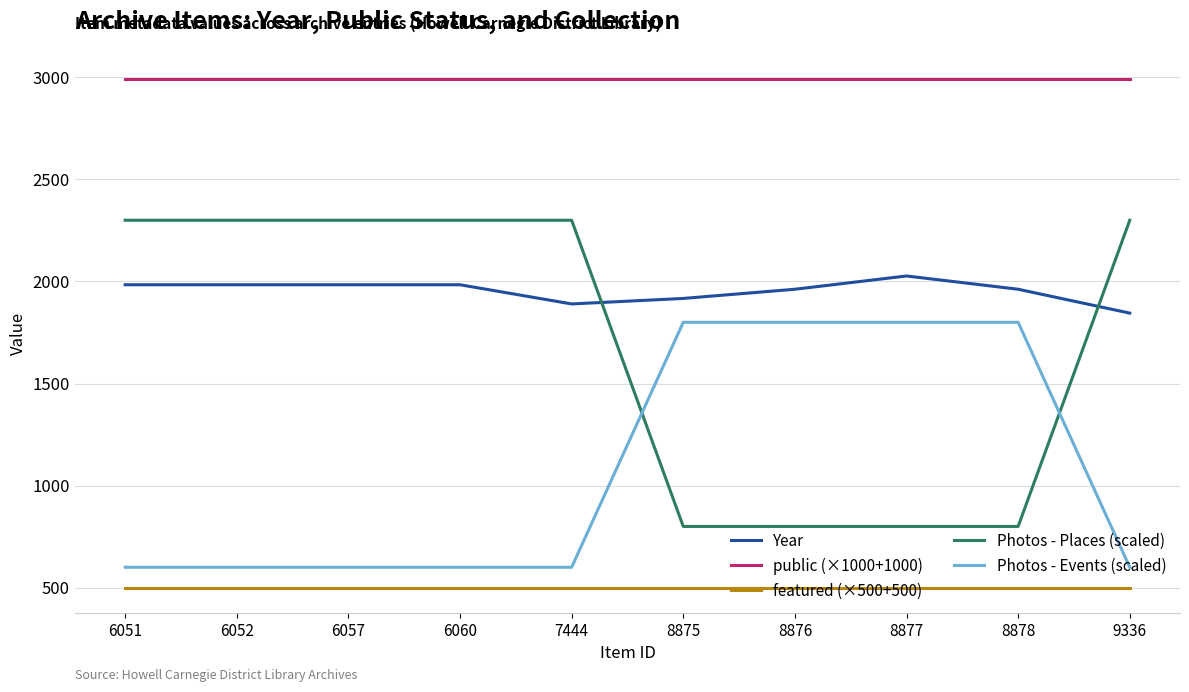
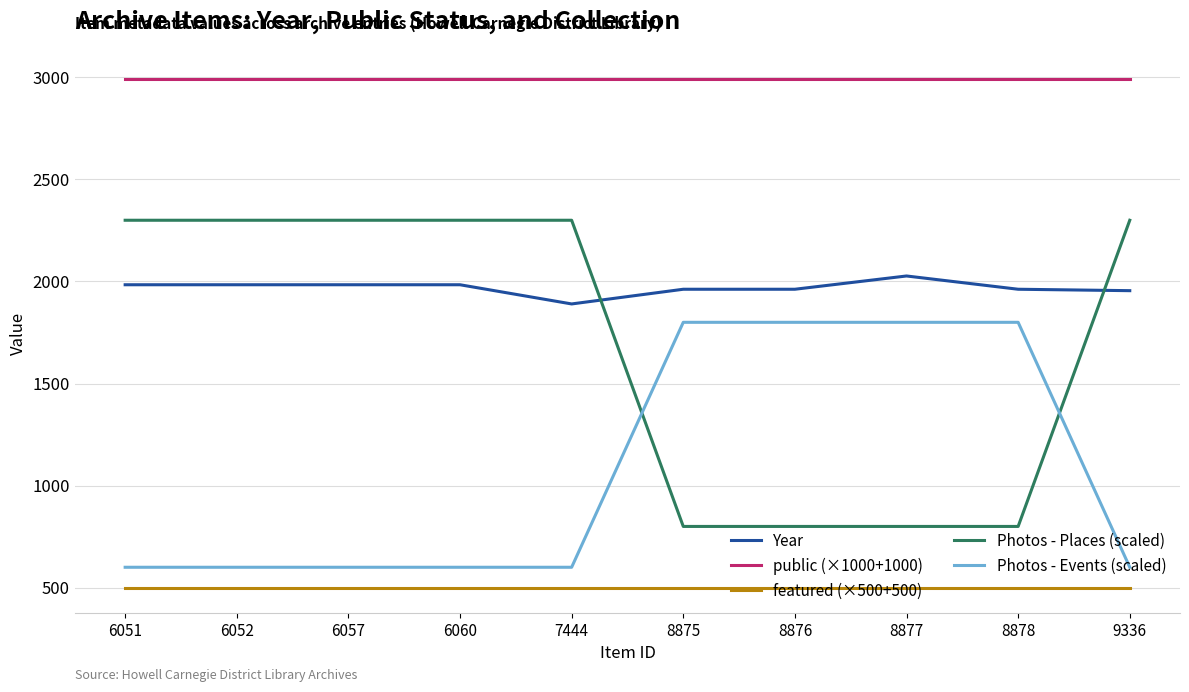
Year, 8875: 1920 -> 1960
Year, 9336: 1850 -> 1960
